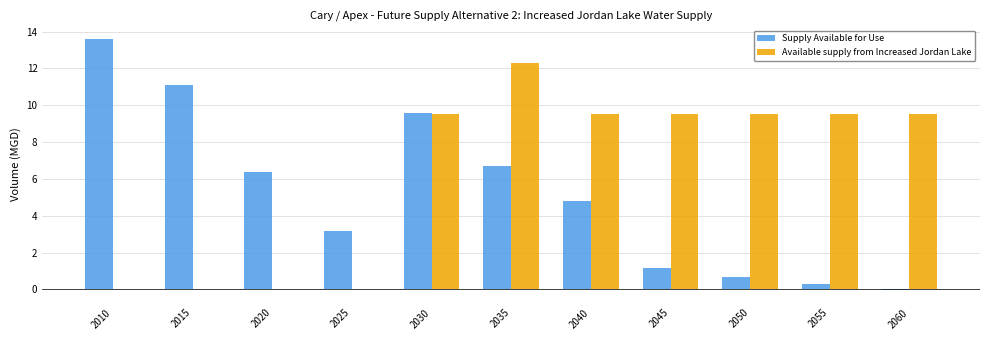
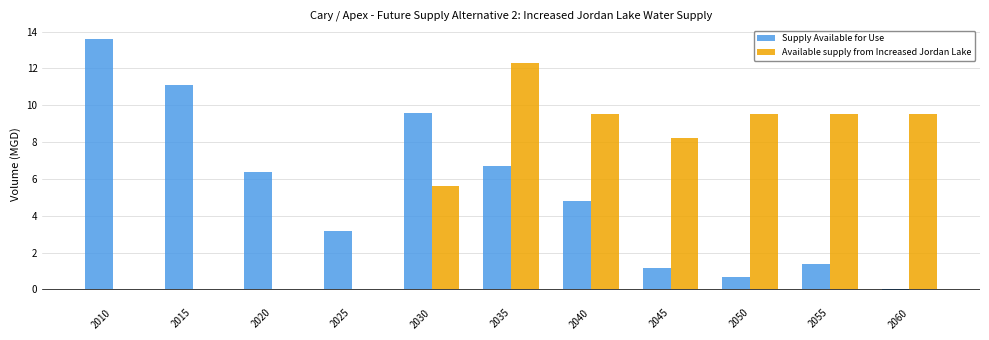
Available supply from Increased Jordan Lake, 2030: 9.5 -> 5.6
Available supply from Increased Jordan Lake, 2045: 9.5 -> 8.2
Supply Available for Use, 2055: 0.3 -> 1.4
